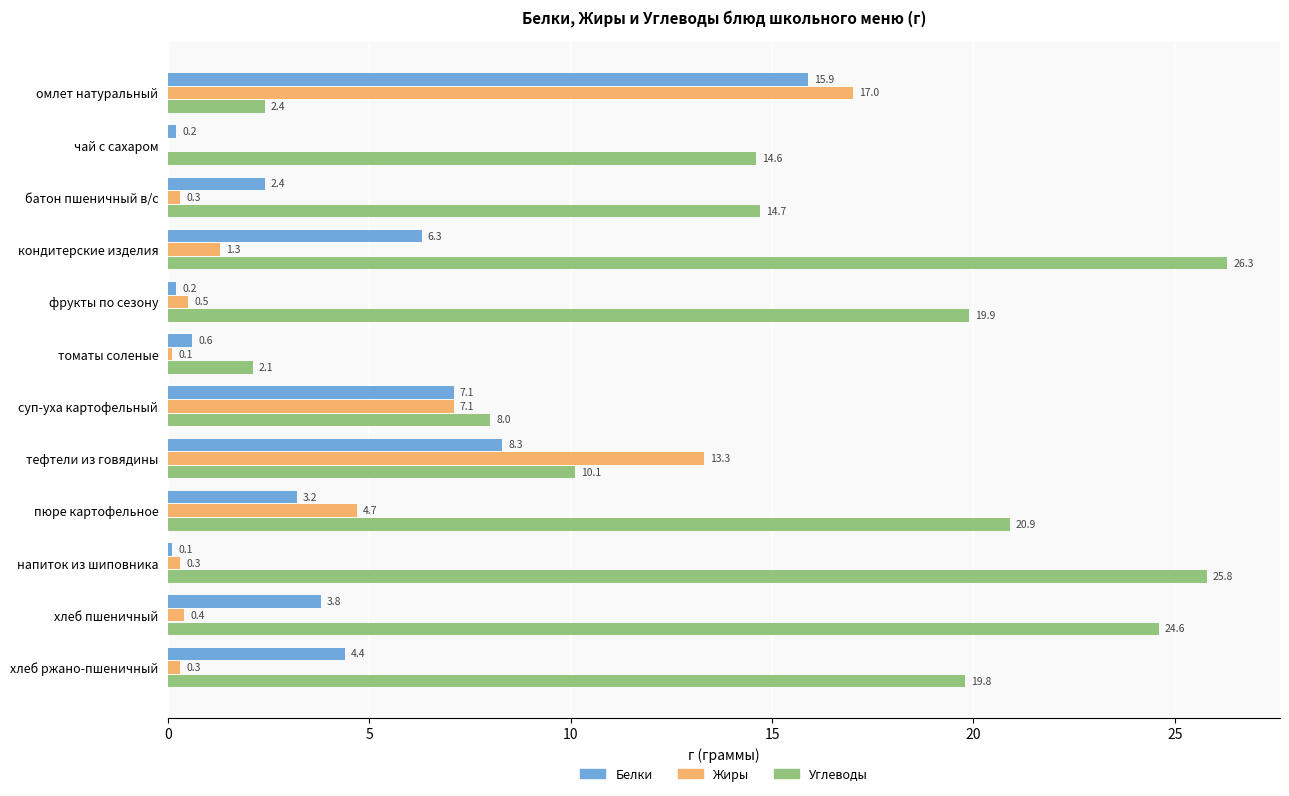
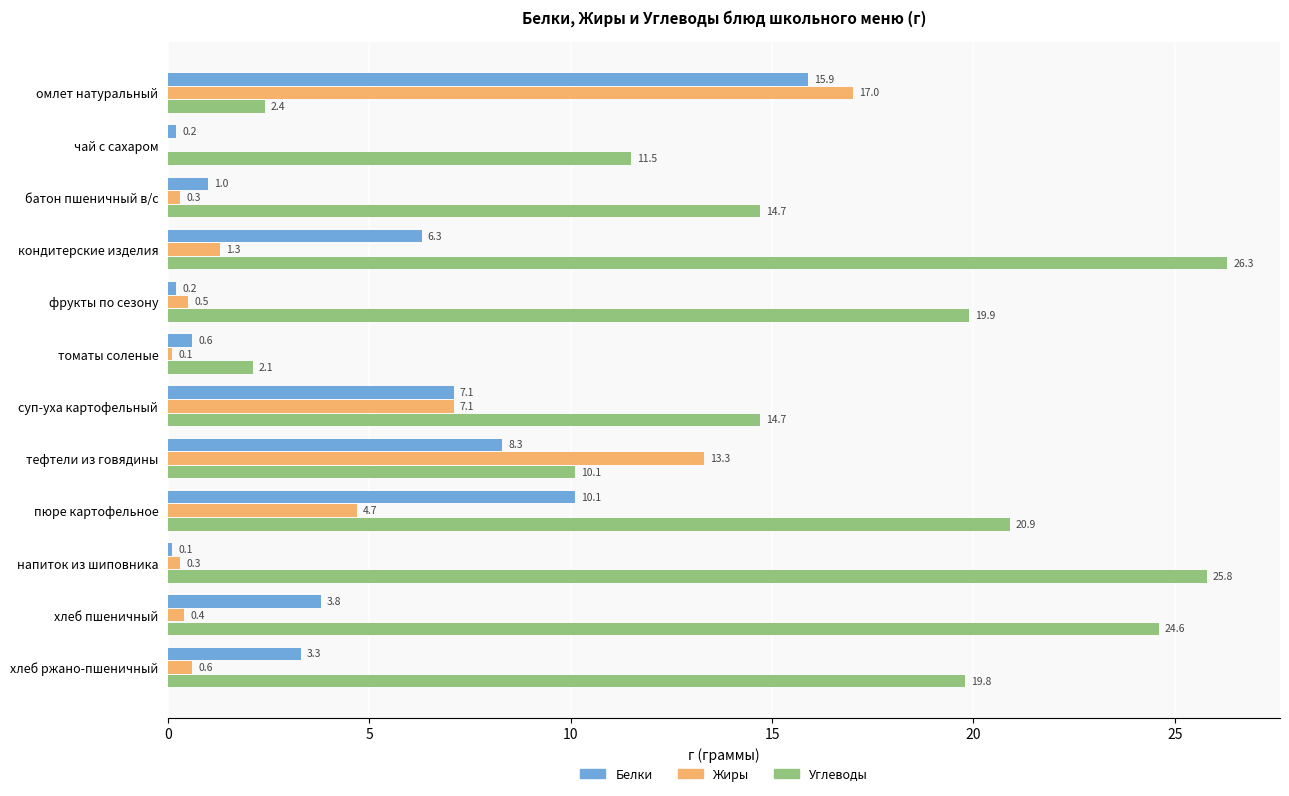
Углеводы, чай с сахаром: 14.6 -> 11.5
Белки, батон пшеничный в/с: 2.4 -> 1.0
Углеводы, суп-уха картофельный: 8.0 -> 14.7
Белки, пюре картофельное: 3.2 -> 10.1
Белки, хлеб ржано-пшеничный: 4.4 -> 3.3
Жиры, хлеб ржано-пшеничный: 0.3 -> 0.6
